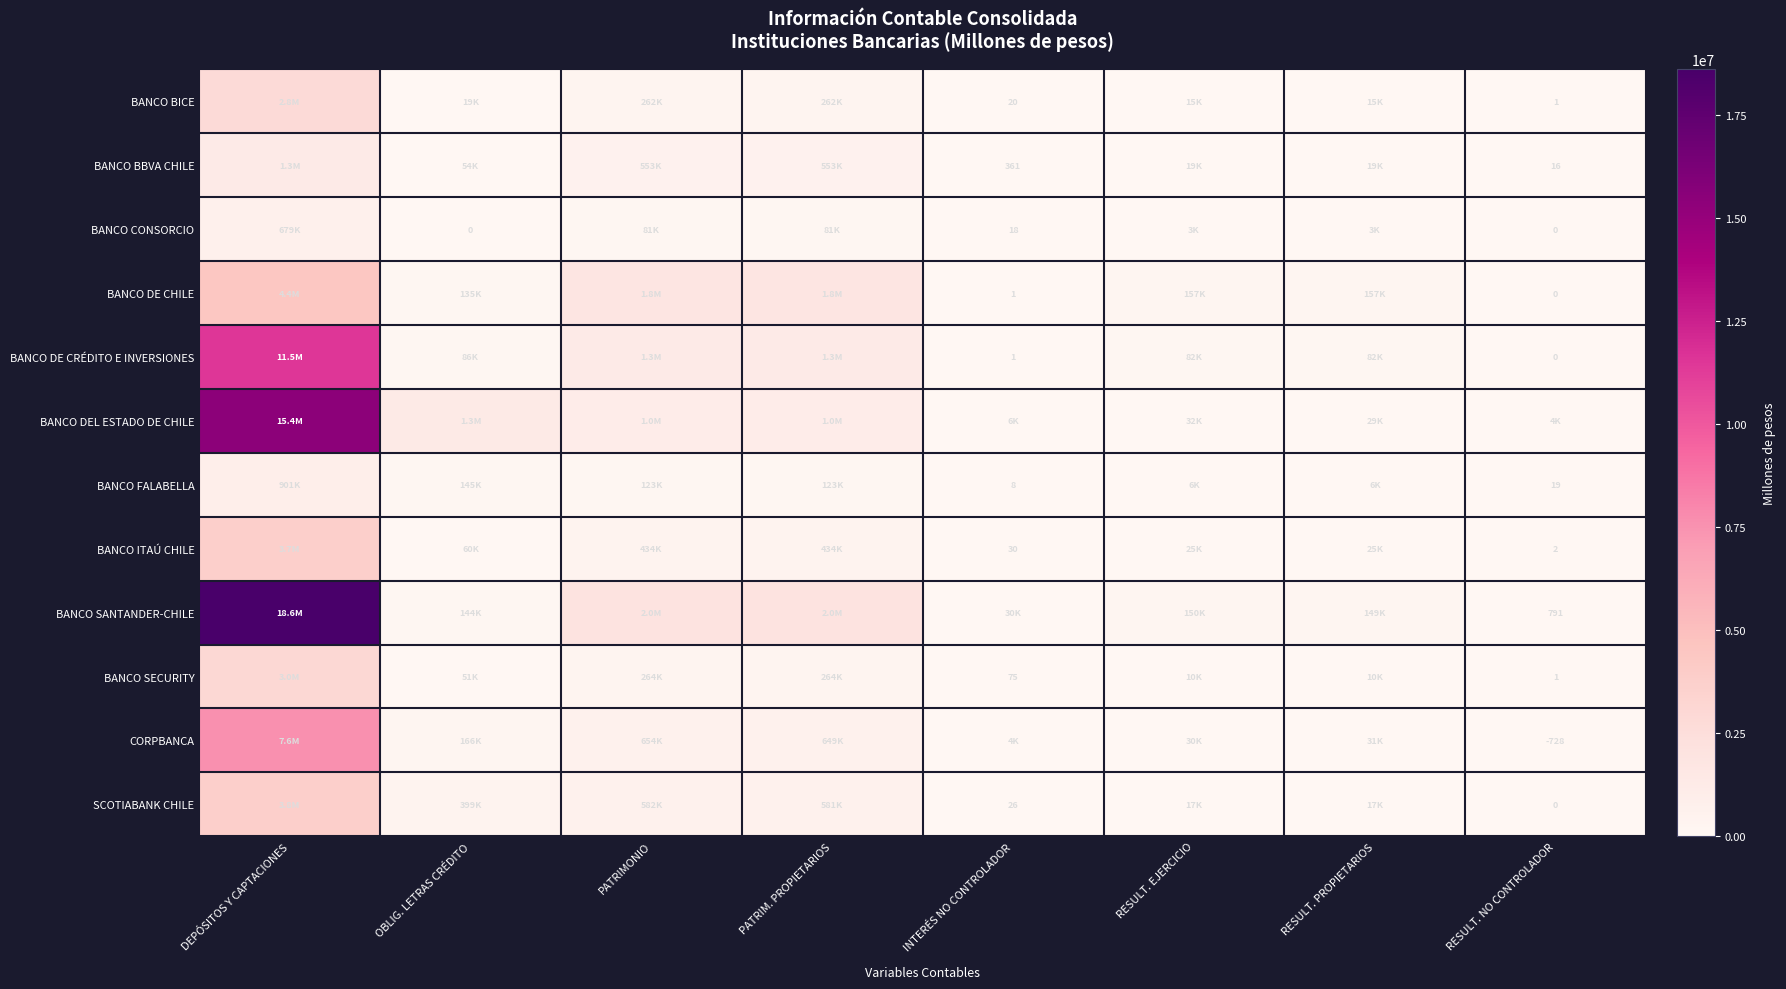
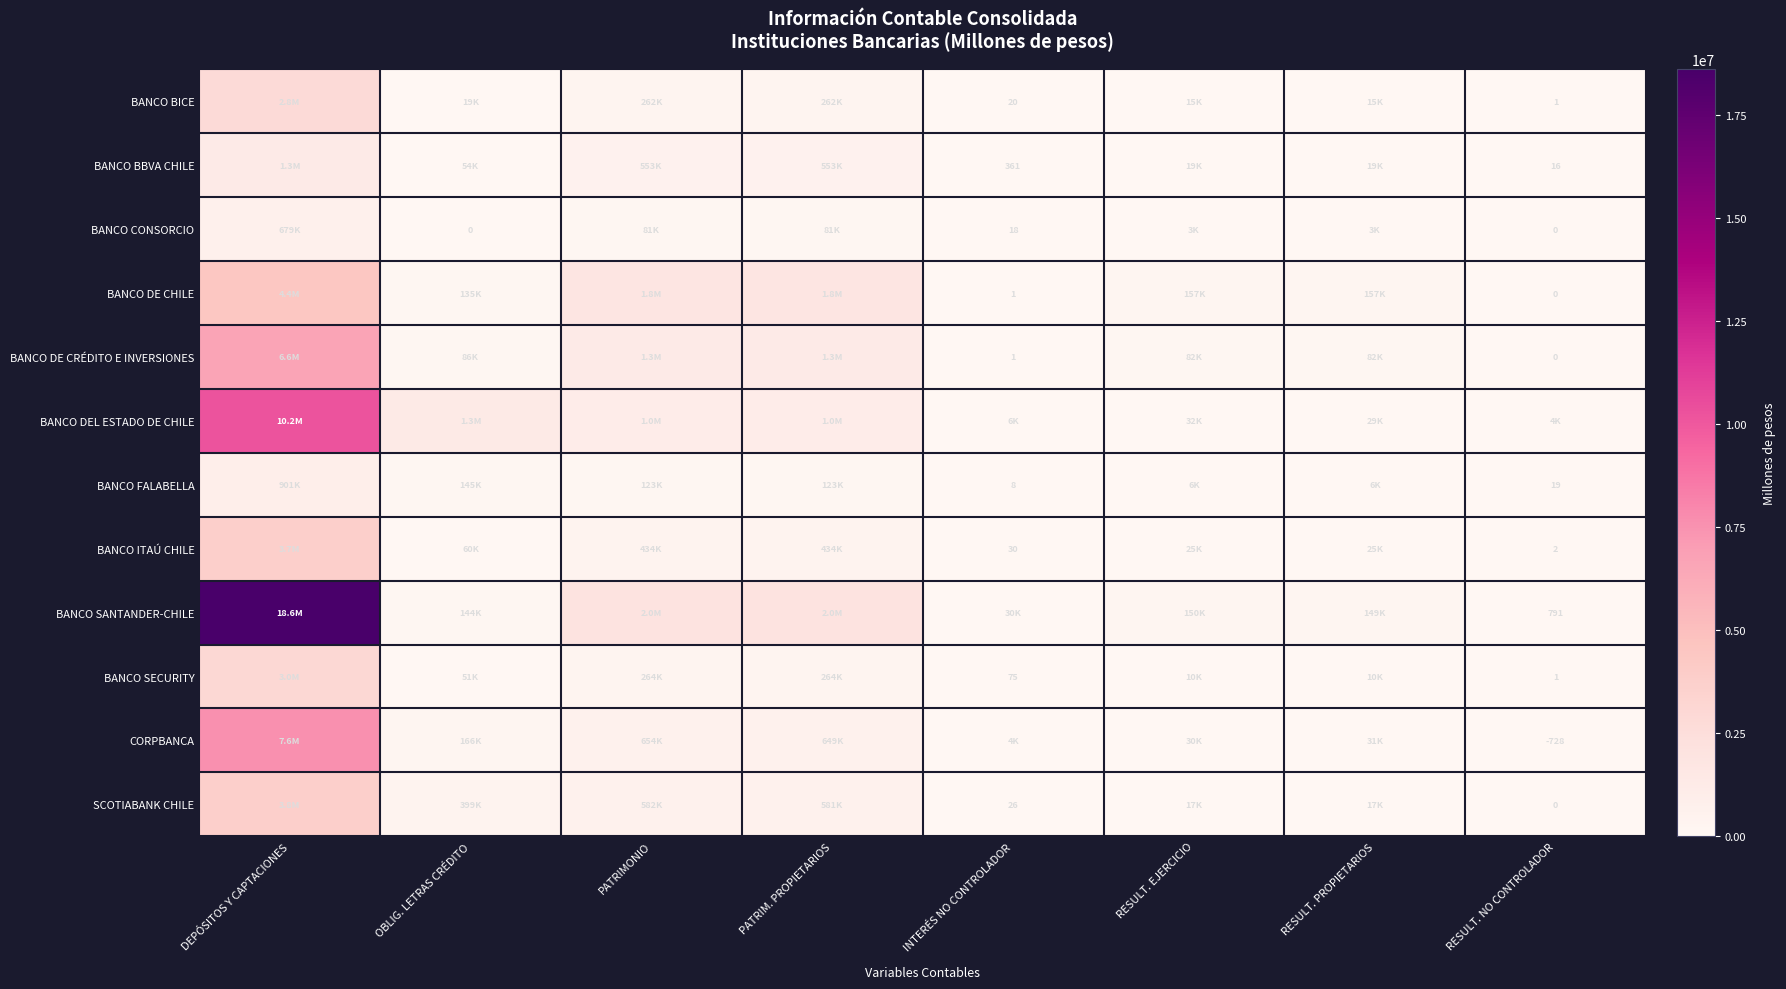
BANCO DE CRÉDITO E INVERSIONES, DEPÓSITOS Y CAPTACIONES: 11.5M -> 6.6M
BANCO DEL ESTADO DE CHILE, DEPÓSITOS Y CAPTACIONES: 15.4M -> 10.2M
